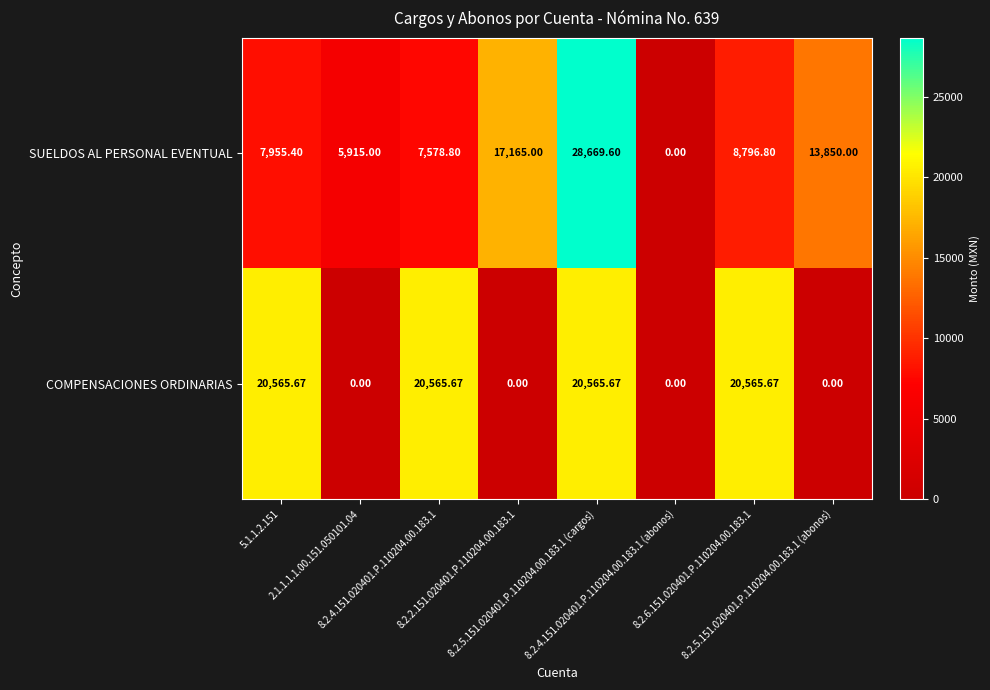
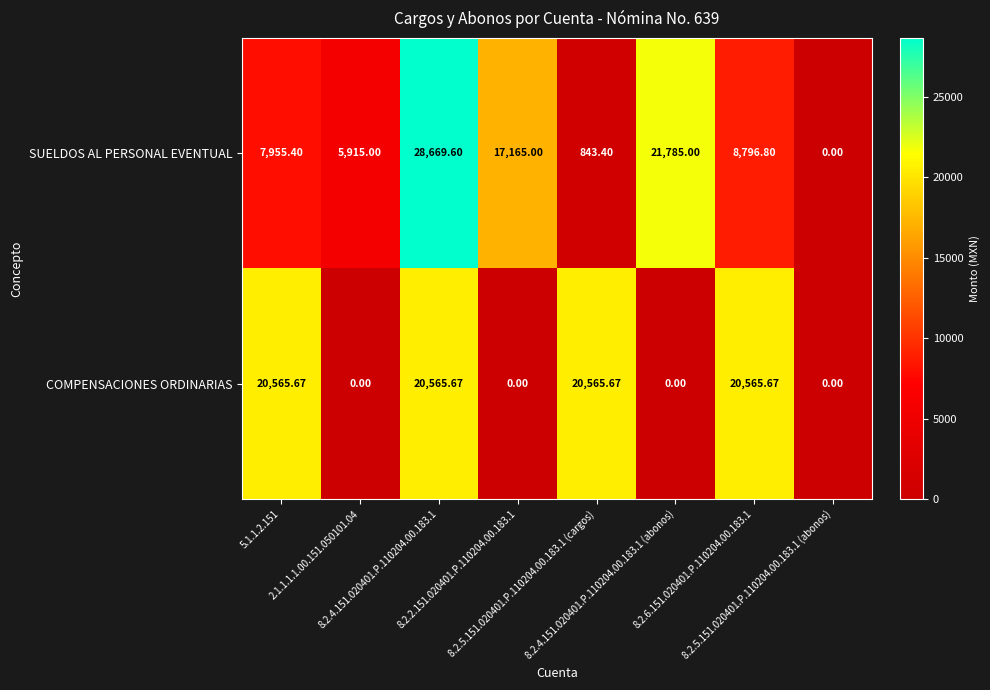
SUELDOS AL PERSONAL EVENTUAL, 8.2.4.151.020401.P.110204.00.183.1: 7,578.80 -> 28,669.60
SUELDOS AL PERSONAL EVENTUAL, 8.2.5.151.020401.P.110204.00.183.1 (cargos): 28,669.60 -> 843.40
SUELDOS AL PERSONAL EVENTUAL, 8.2.4.151.020401.P.110204.00.183.1 (abonos): 0.00 -> 21,785.00
SUELDOS AL PERSONAL EVENTUAL, 8.2.5.151.020401.P.110204.00.183.1 (abonos): 13,850.00 -> 0.00
